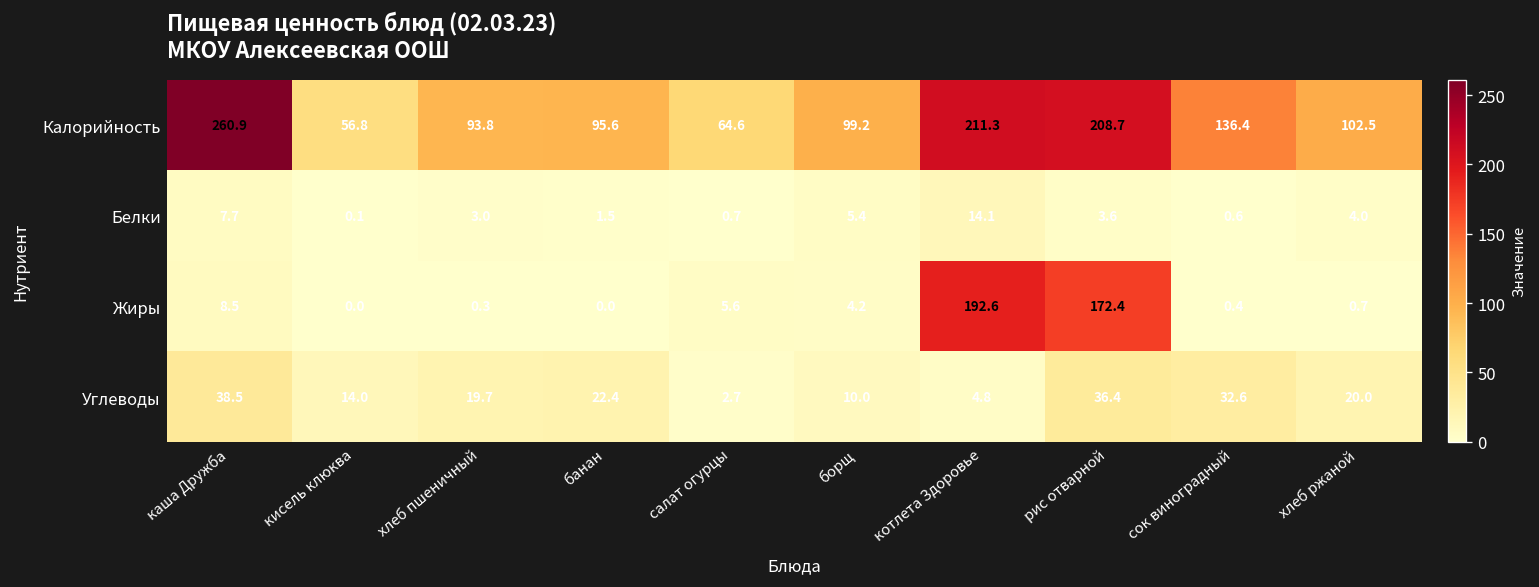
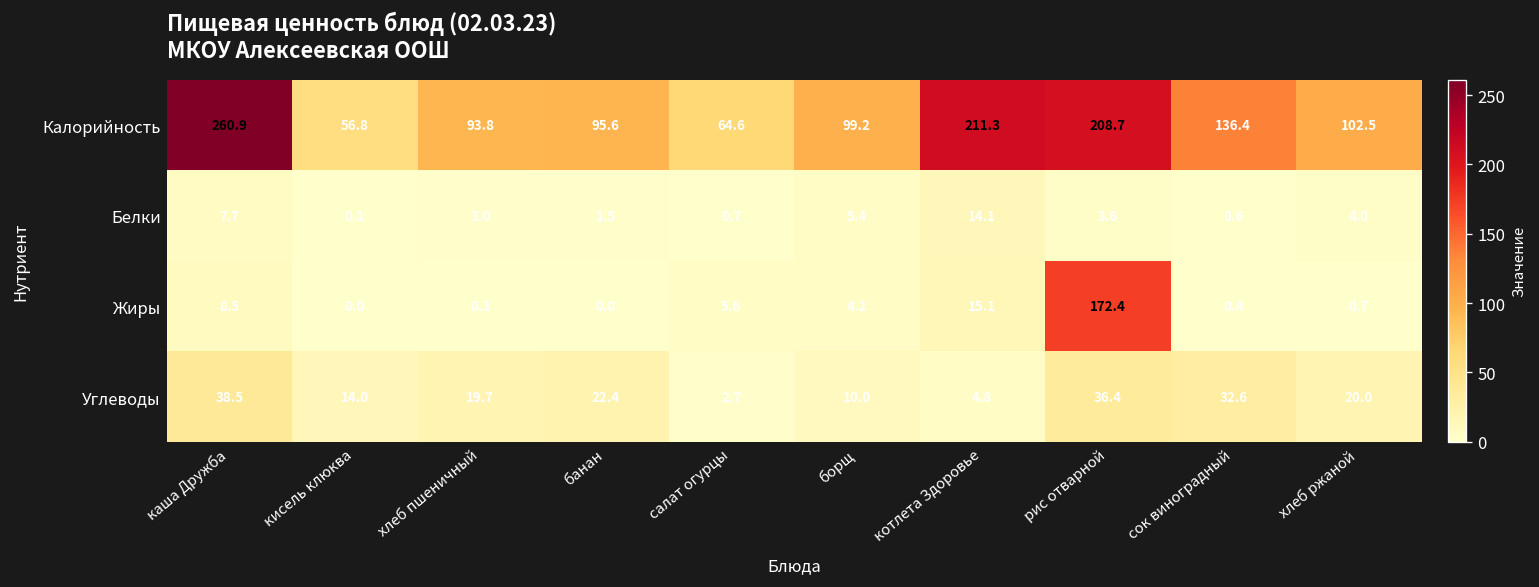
Жиры, котлета Здоровье: 192.6 -> 15.1
